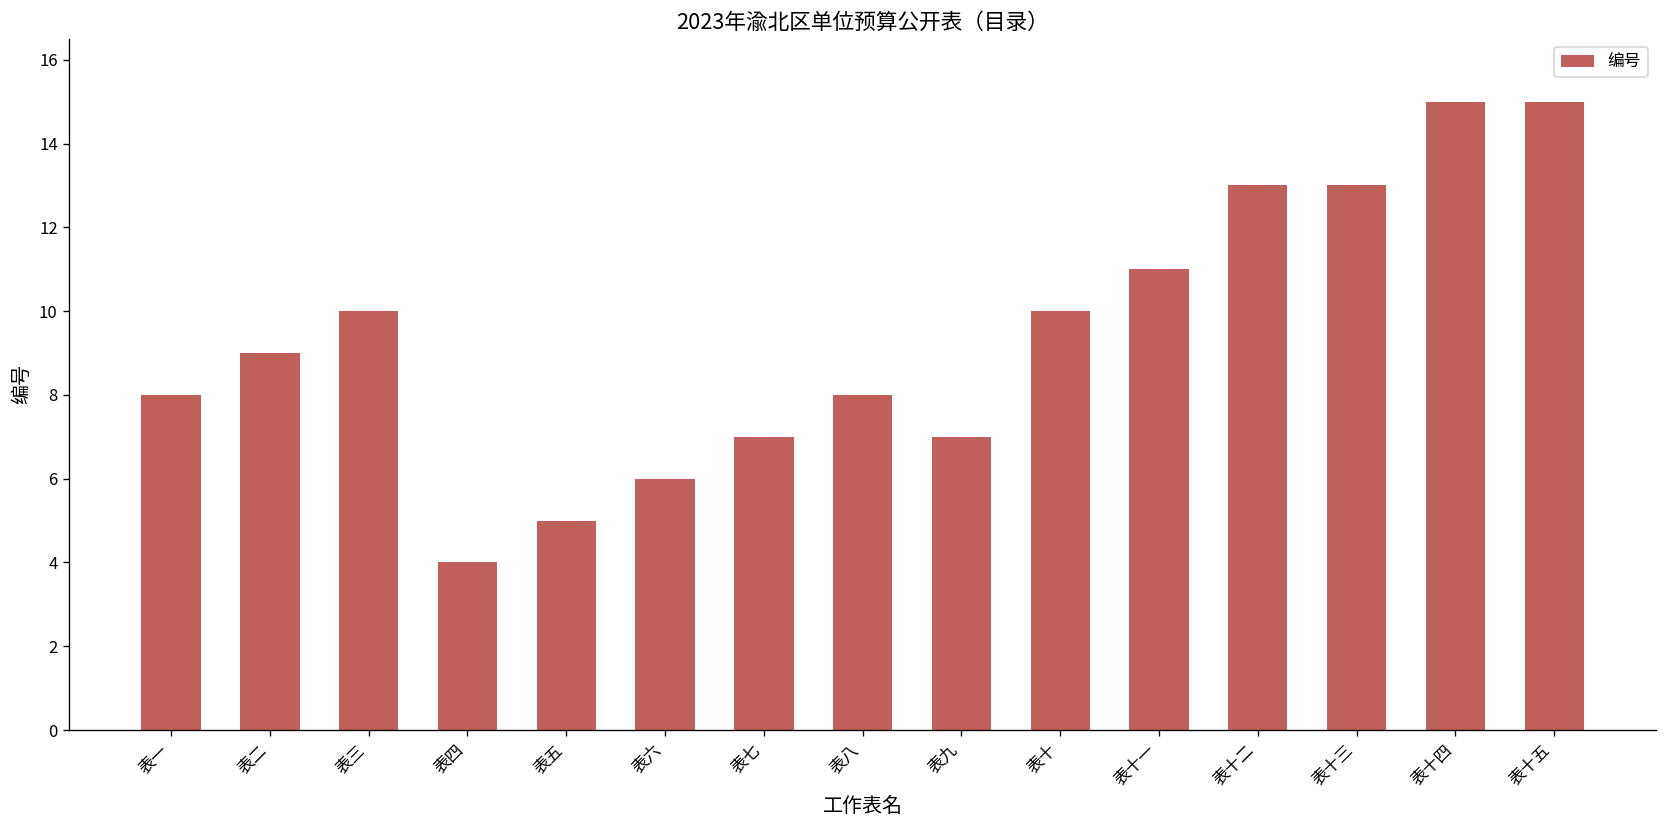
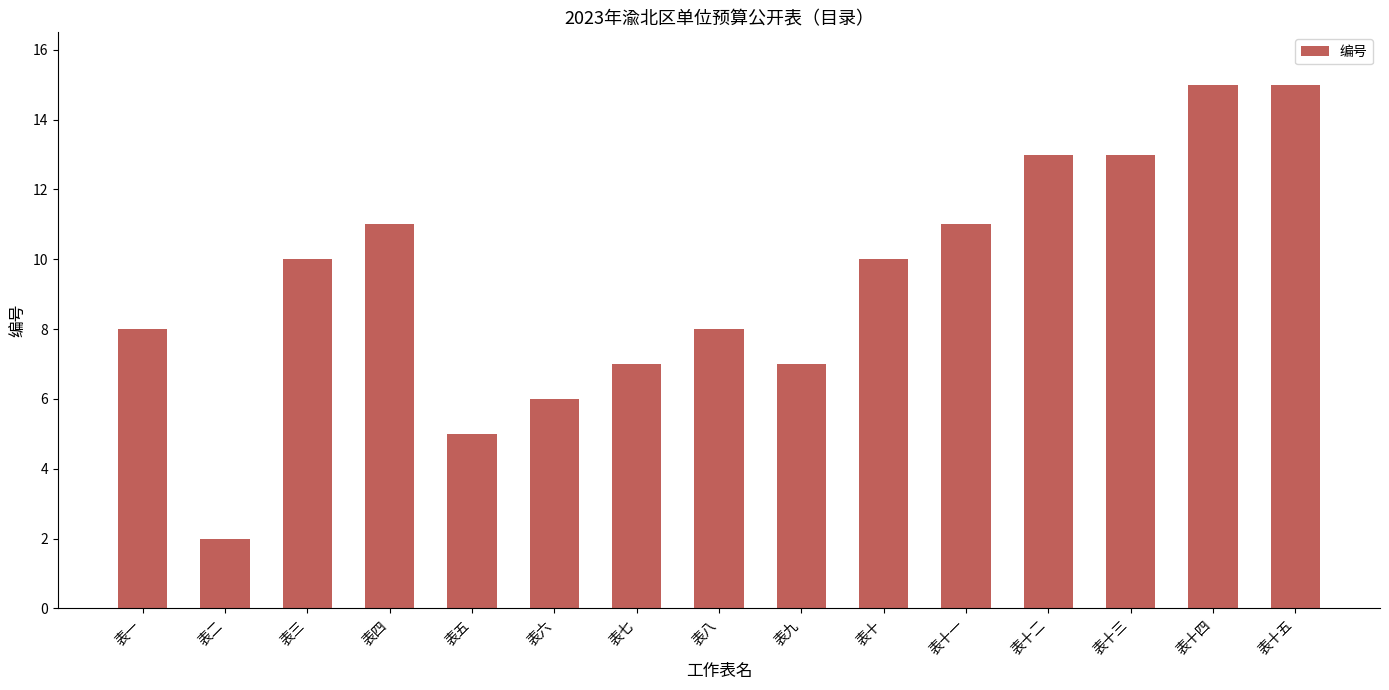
表二: 9 -> 2
表四: 4 -> 11
